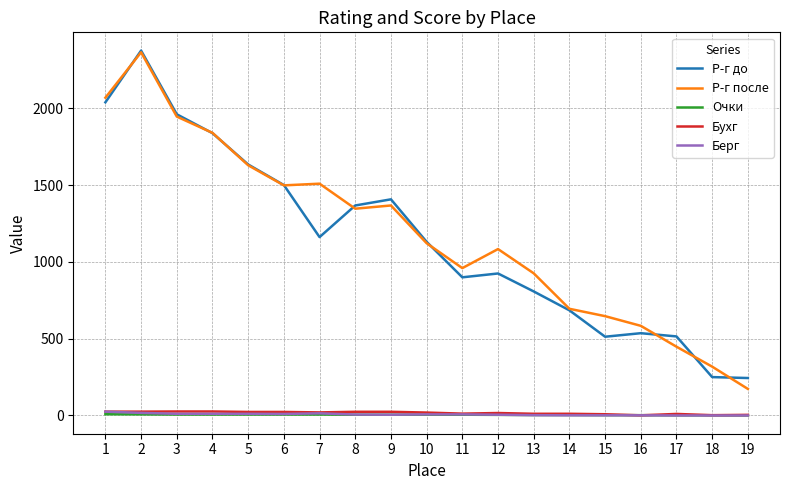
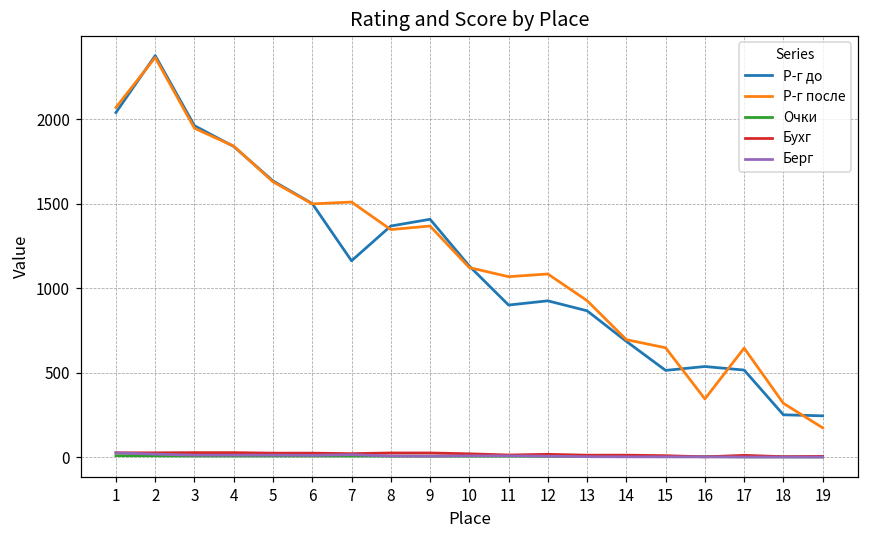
Р-г после, 11: 960 -> 1070
Р-г до, 13: 810 -> 870
Р-г после, 16: 580 -> 340
Р-г после, 17: 450 -> 650
